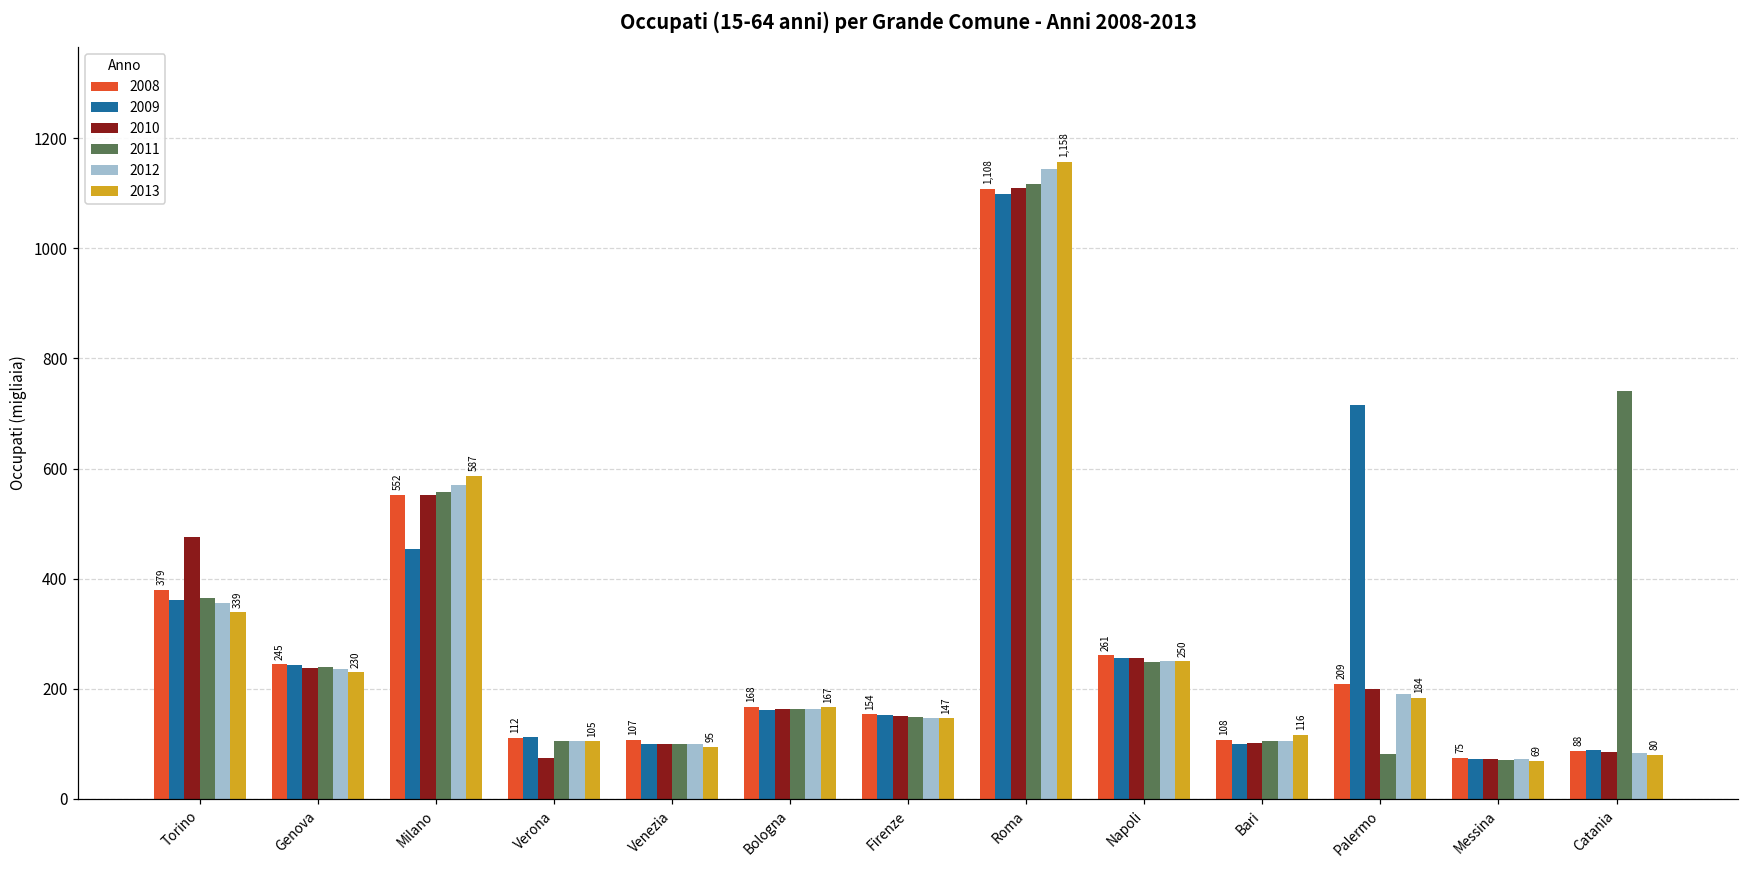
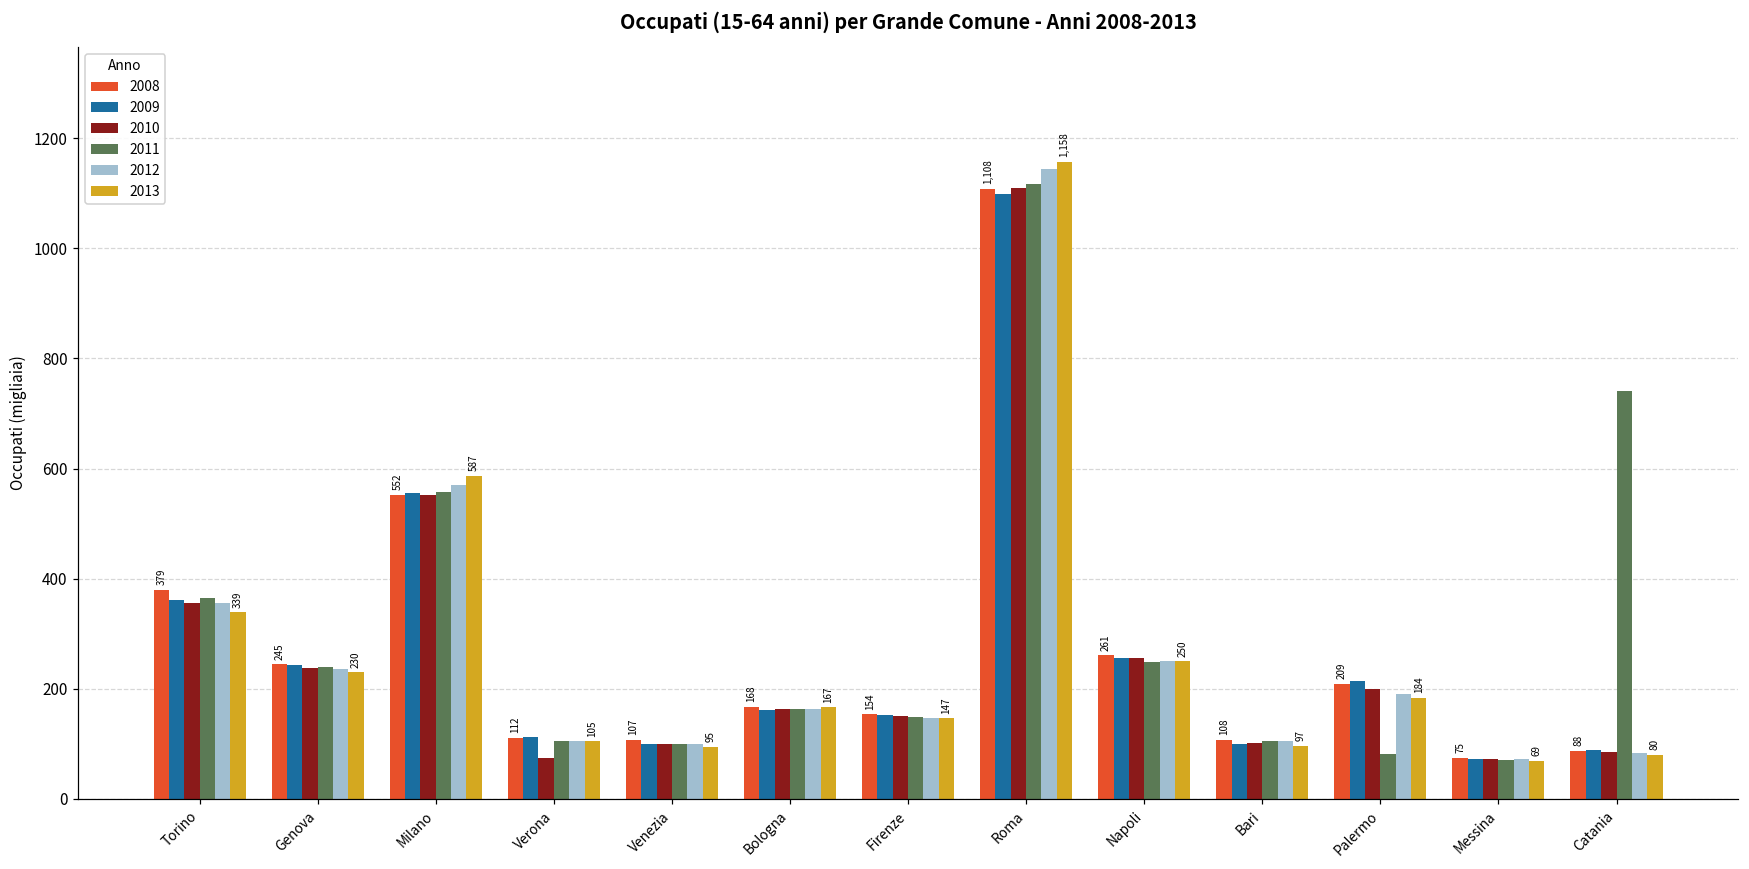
2010, Torino: 480 -> 360
2009, Milano: 450 -> 560
2013, Bari: 116 -> 97
2009, Palermo: 720 -> 210
